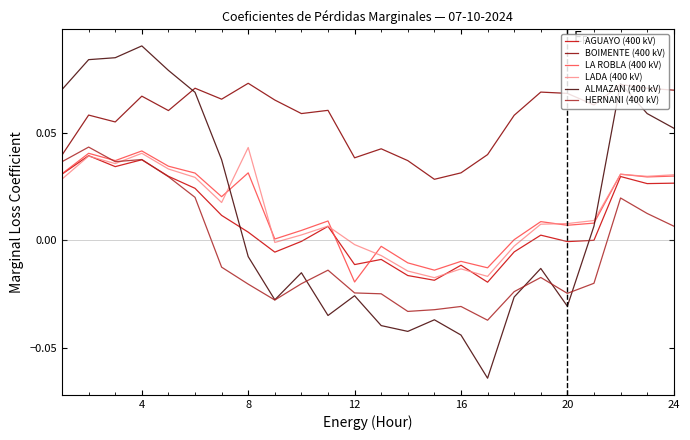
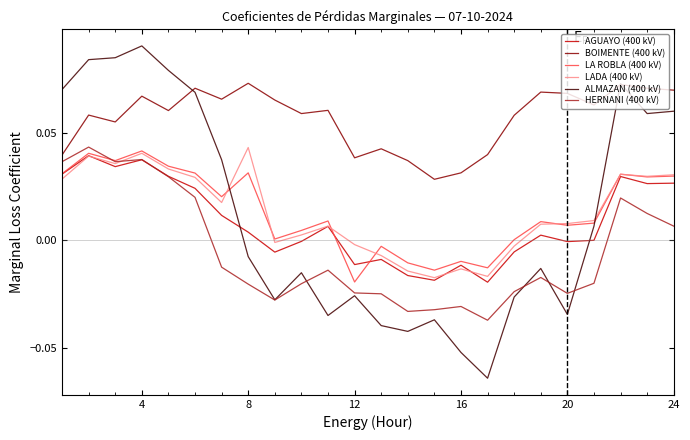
ALMAZAN (400 kV), 16: -0.044 -> -0.052
ALMAZAN (400 kV), 20: -0.031 -> -0.035
ALMAZAN (400 kV), 24: 0.052 -> 0.060
